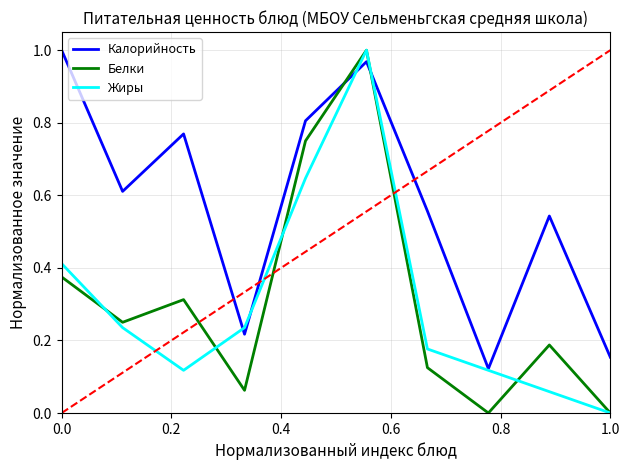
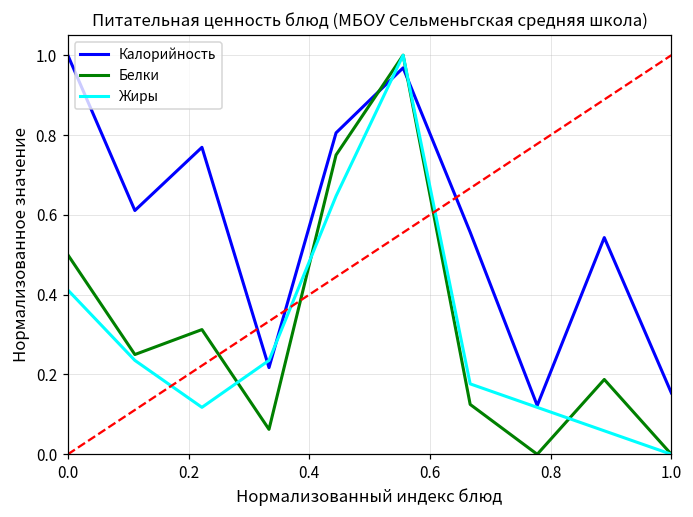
Белки, 0.0: 0.38 -> 0.50
